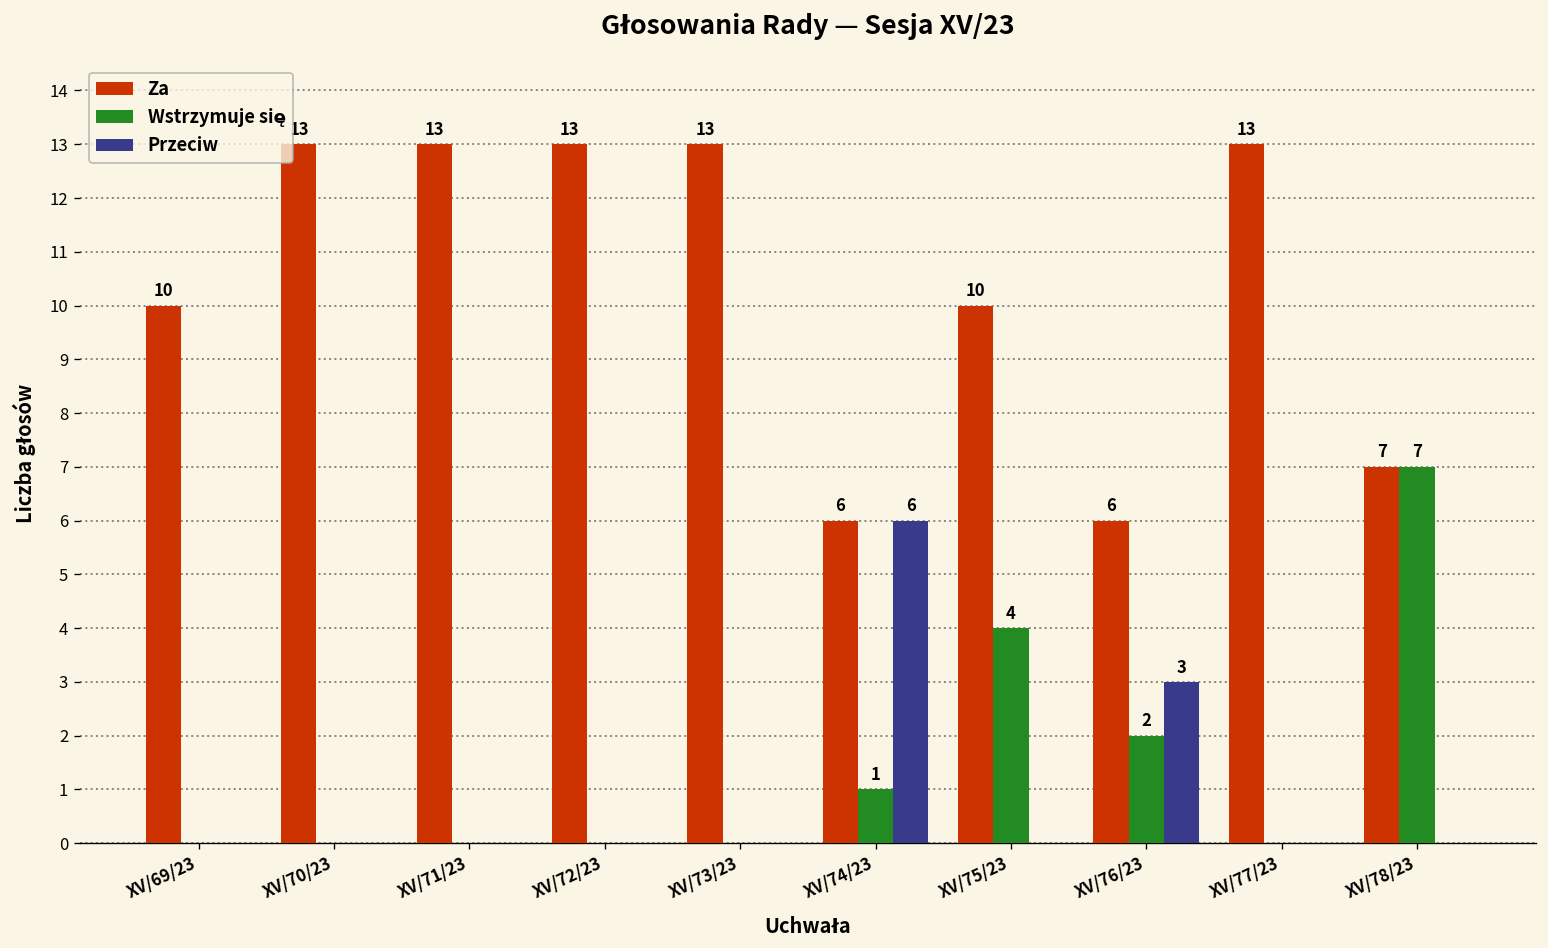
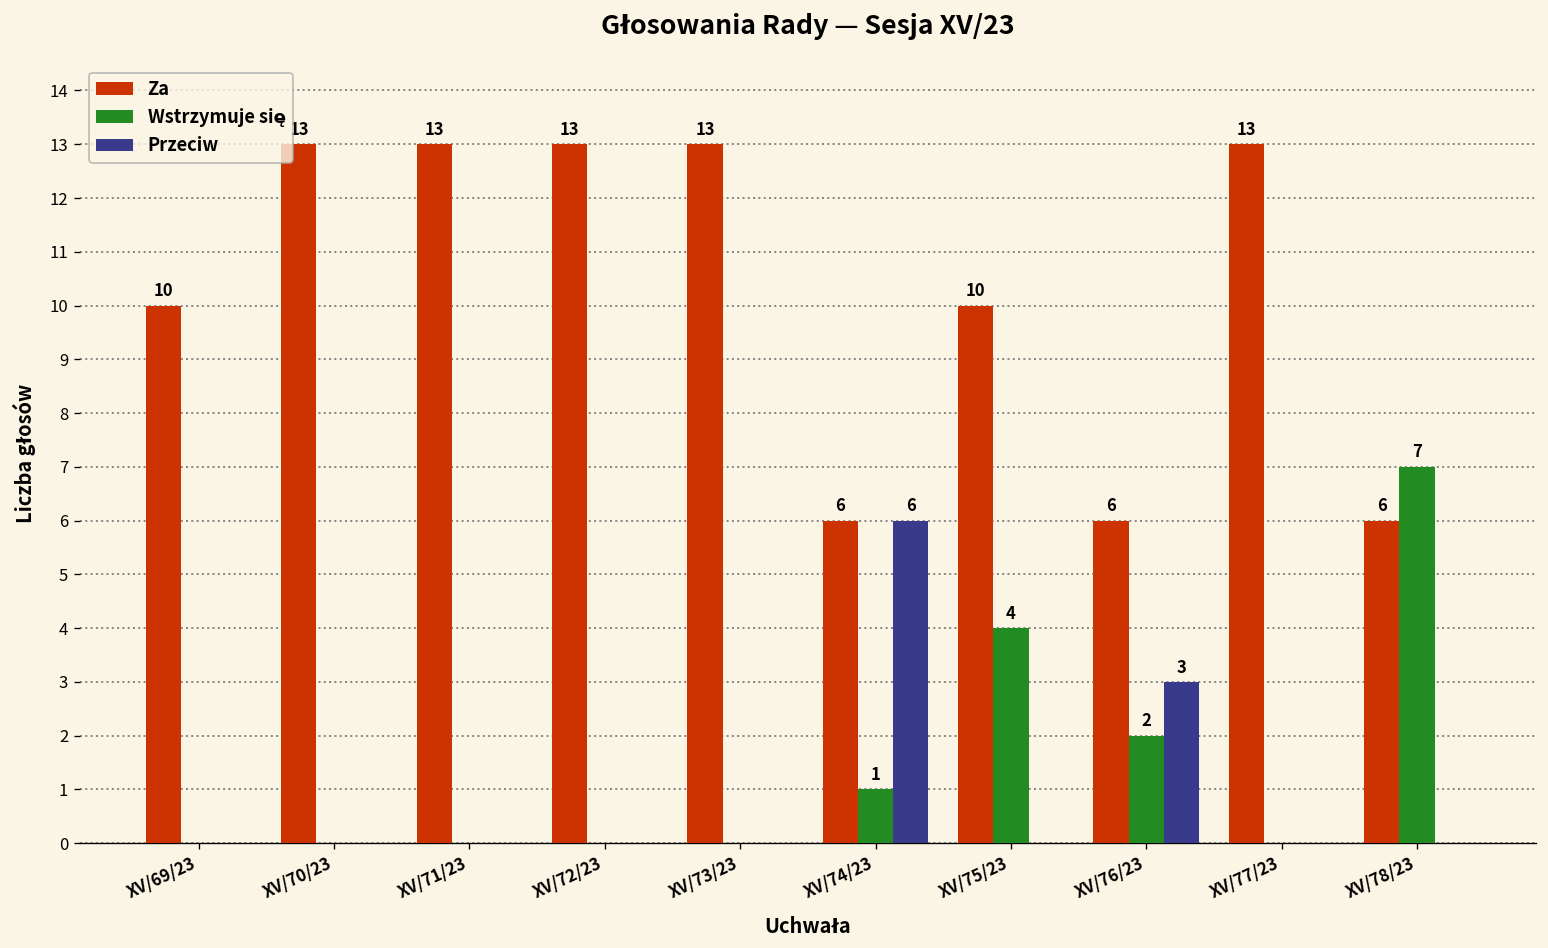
Za, XV/78/23: 7 -> 6
